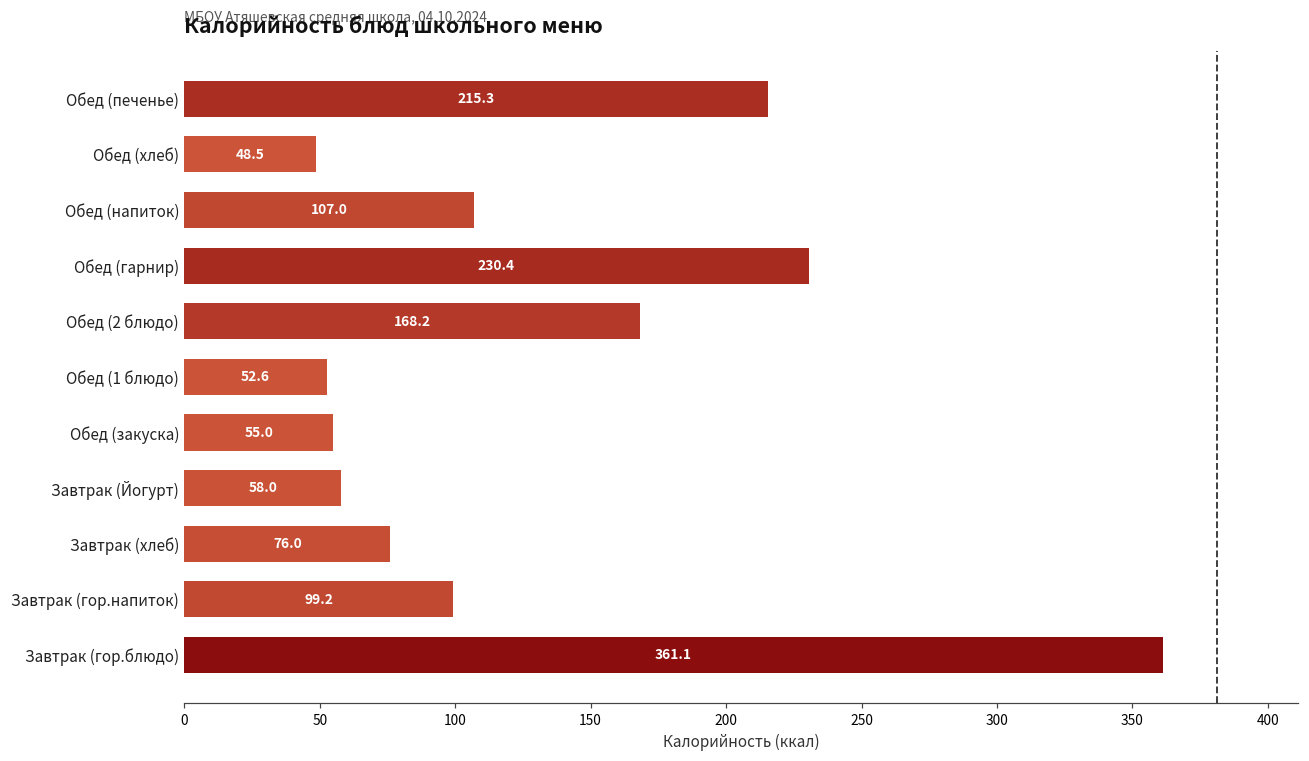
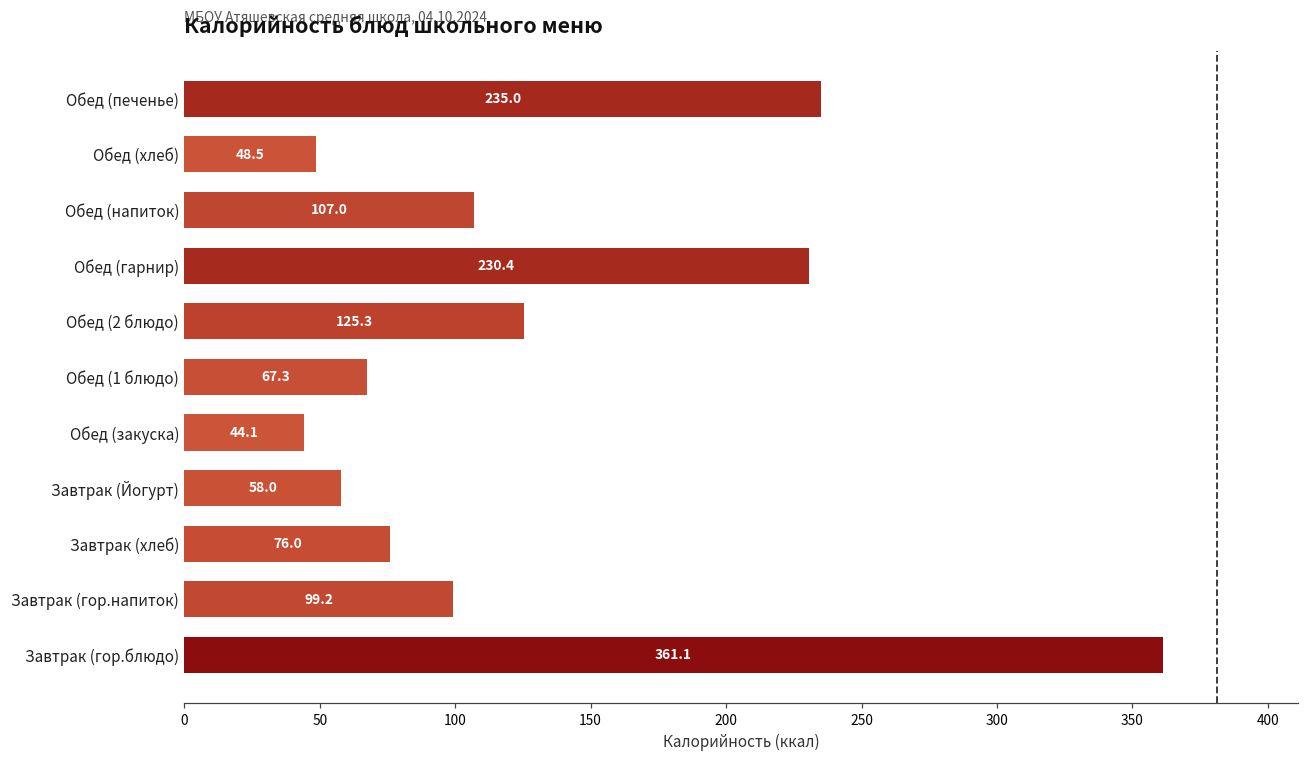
Обед (печенье): 215.3 -> 235.0
Обед (2 блюдо): 168.2 -> 125.3
Обед (1 блюдо): 52.6 -> 67.3
Обед (закуска): 55.0 -> 44.1
